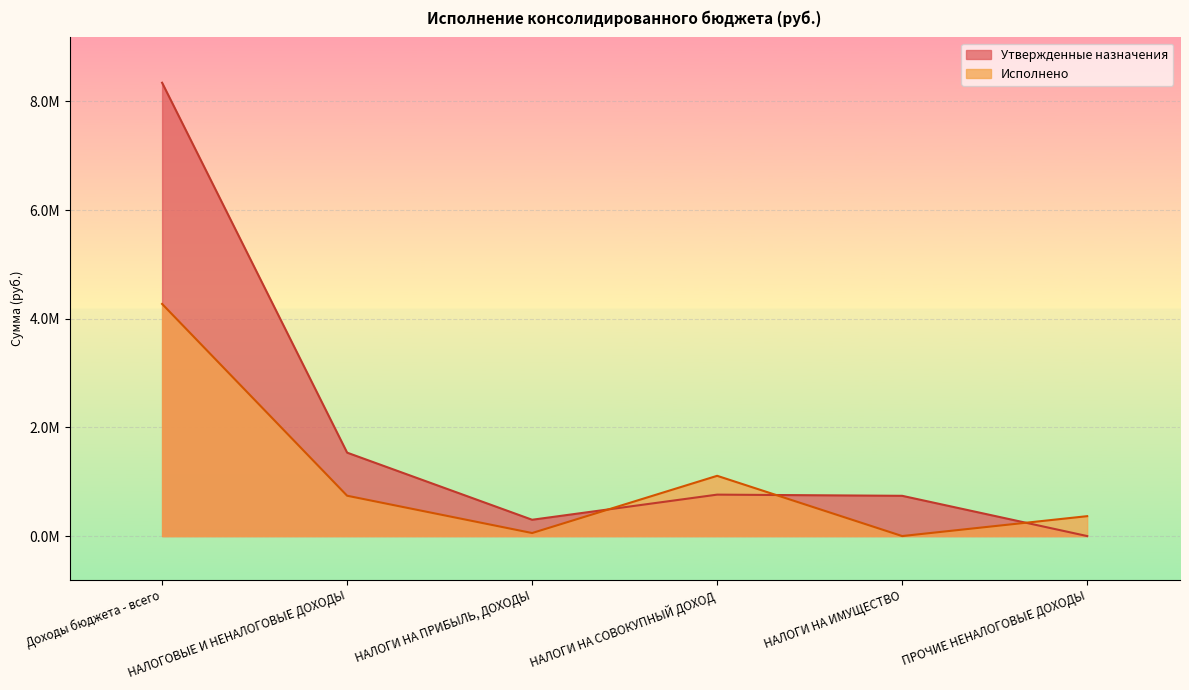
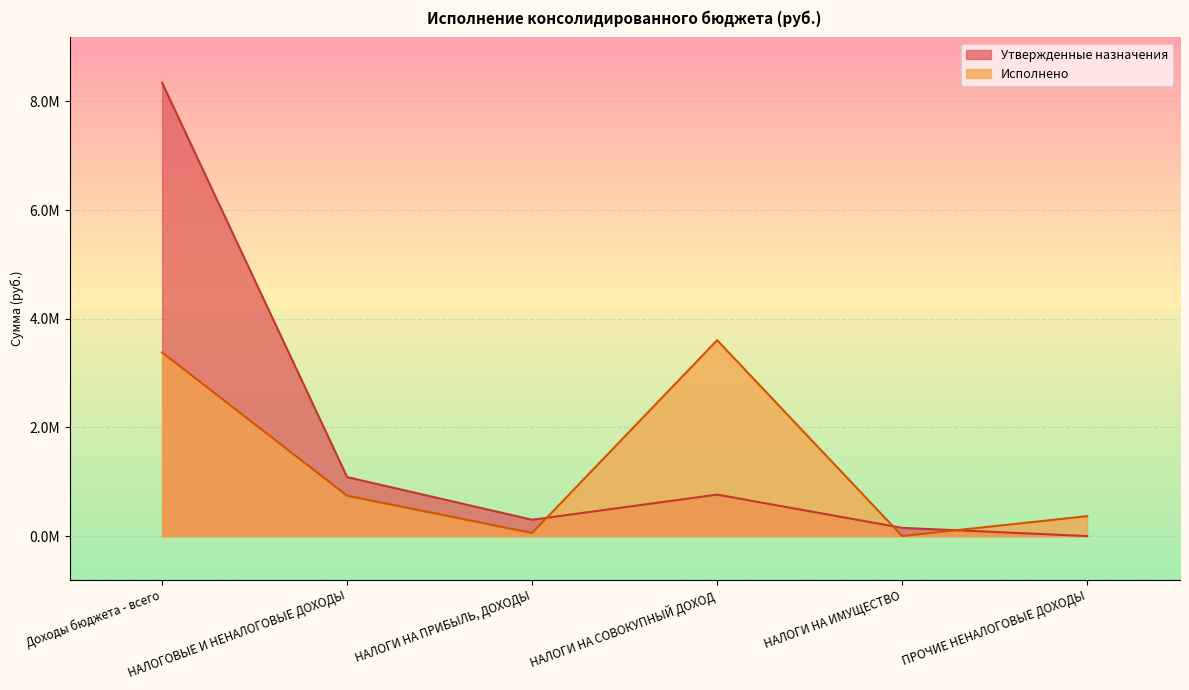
Исполнено, Доходы бюджета - всего: 4300000 -> 3400000
Утвержденные назначения, НАЛОГОВЫЕ И НЕНАЛОГОВЫЕ ДОХОДЫ: 1500000 -> 1100000
Исполнено, НАЛОГИ НА СОВОКУПНЫЙ ДОХОД: 1100000 -> 3600000
Утвержденные назначения, НАЛОГИ НА ИМУЩЕСТВО: 700000 -> 200000
